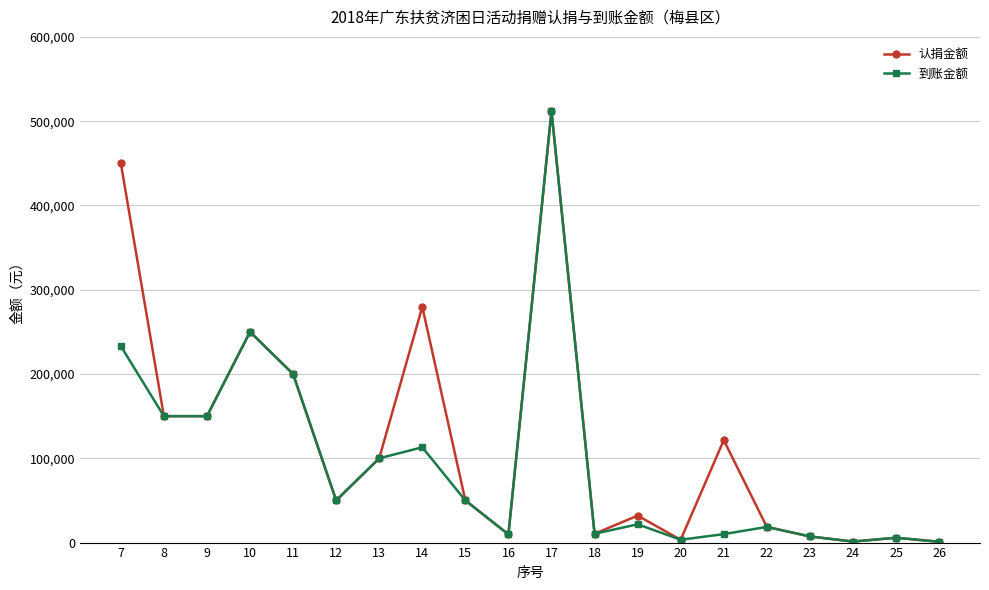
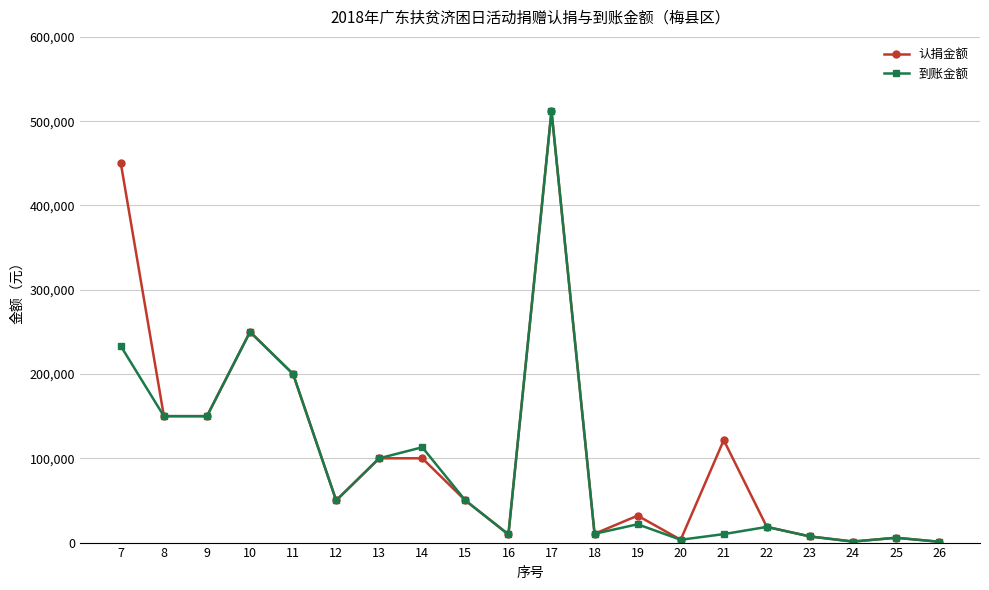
认捐金额, 14: 280,000 -> 100,000
